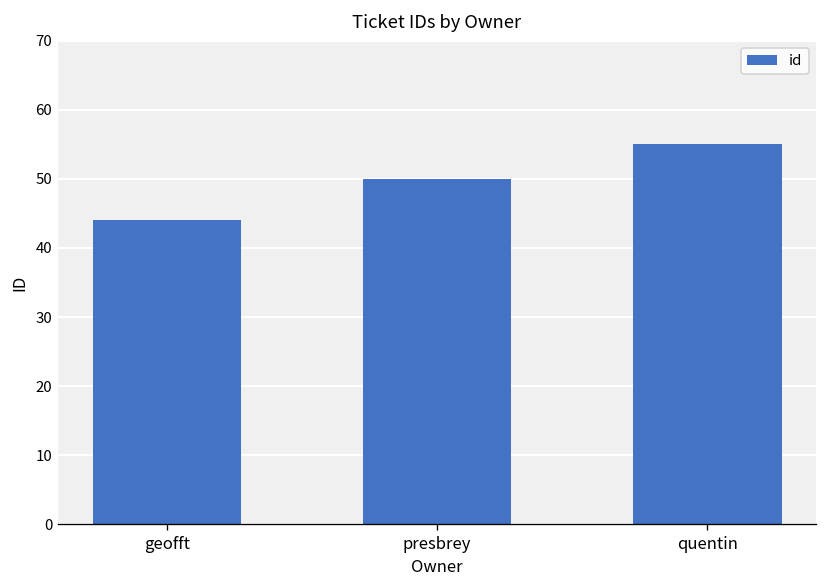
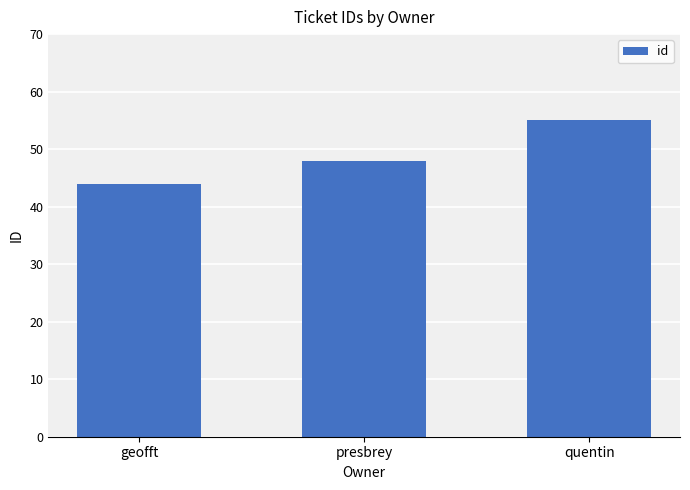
presbrey: 50 -> 48
